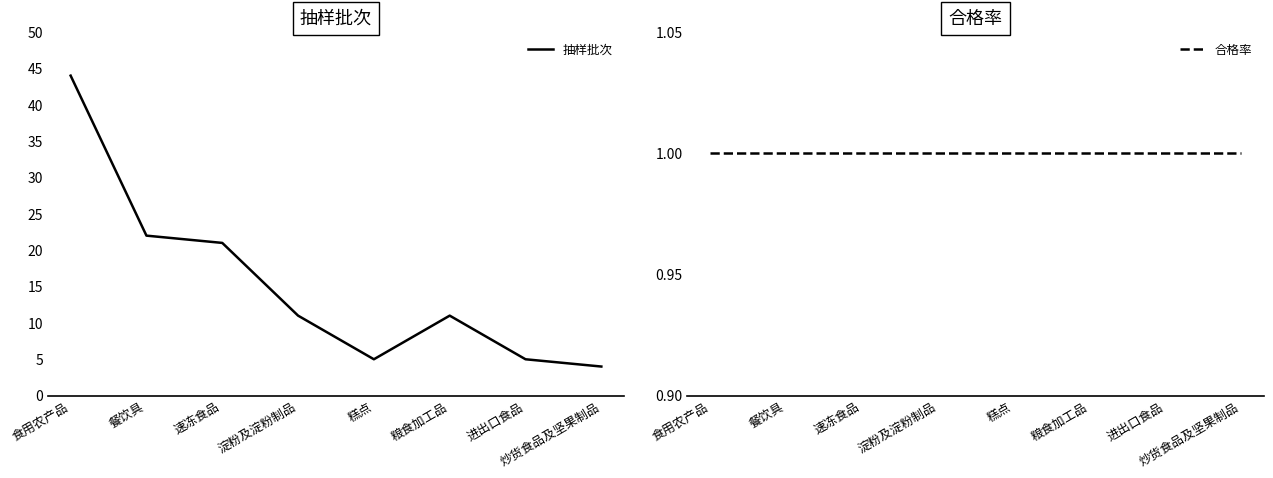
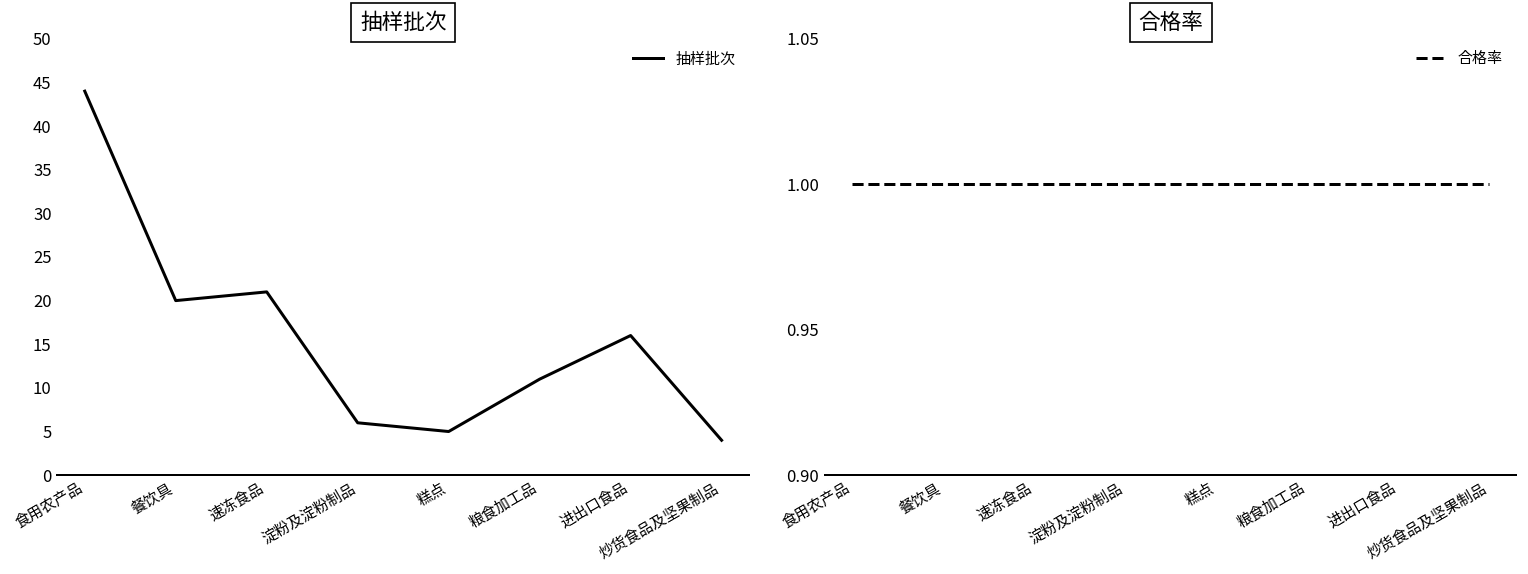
抽样批次, 餐饮具: 22 -> 20
抽样批次, 淀粉及淀粉制品: 11 -> 6
抽样批次, 进出口食品: 5 -> 16
